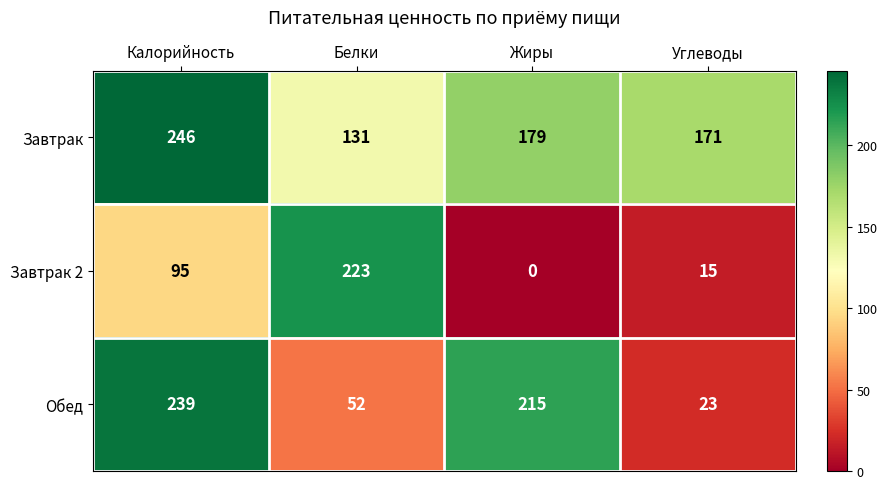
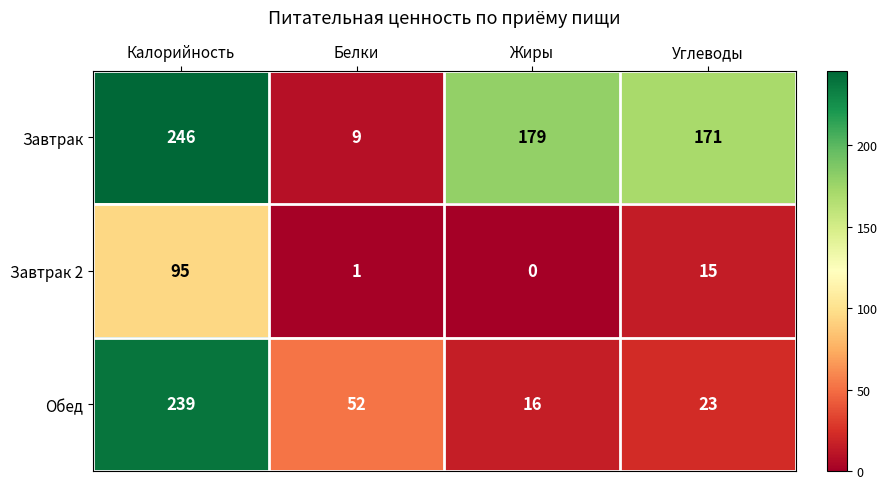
Завтрак, Белки: 131 -> 9
Завтрак 2, Белки: 223 -> 1
Обед, Жиры: 215 -> 16
